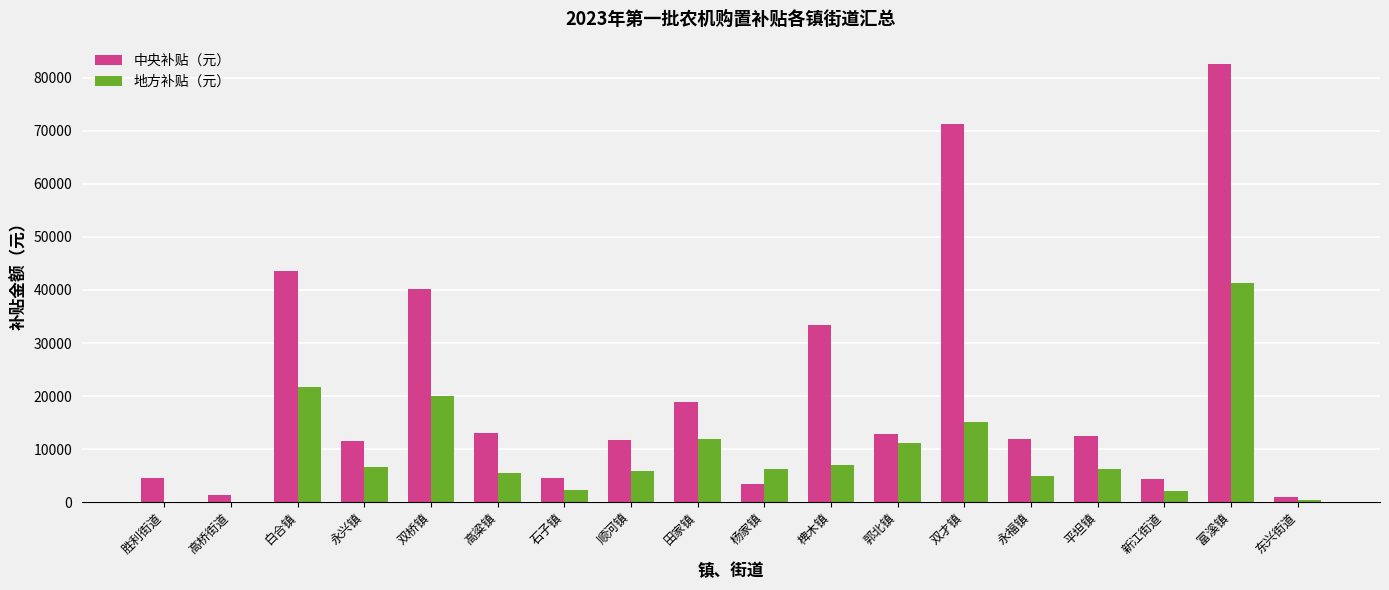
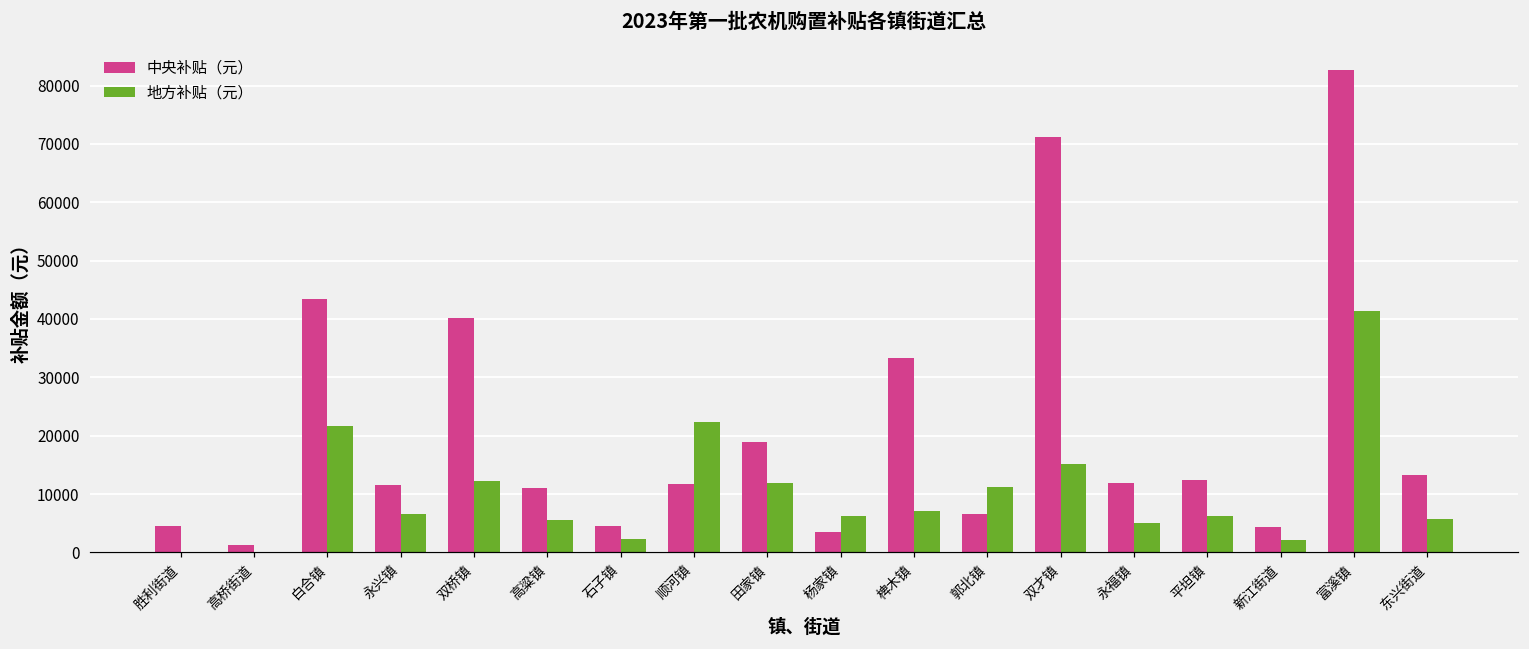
地方补贴（元）, 双桥镇: 20000 -> 12000
中央补贴（元）, 高粱镇: 13000 -> 11000
地方补贴（元）, 顺河镇: 6000 -> 22000
中央补贴（元）, 郭北镇: 13000 -> 7000
中央补贴（元）, 东兴街道: 1000 -> 13000
地方补贴（元）, 东兴街道: 0 -> 6000
